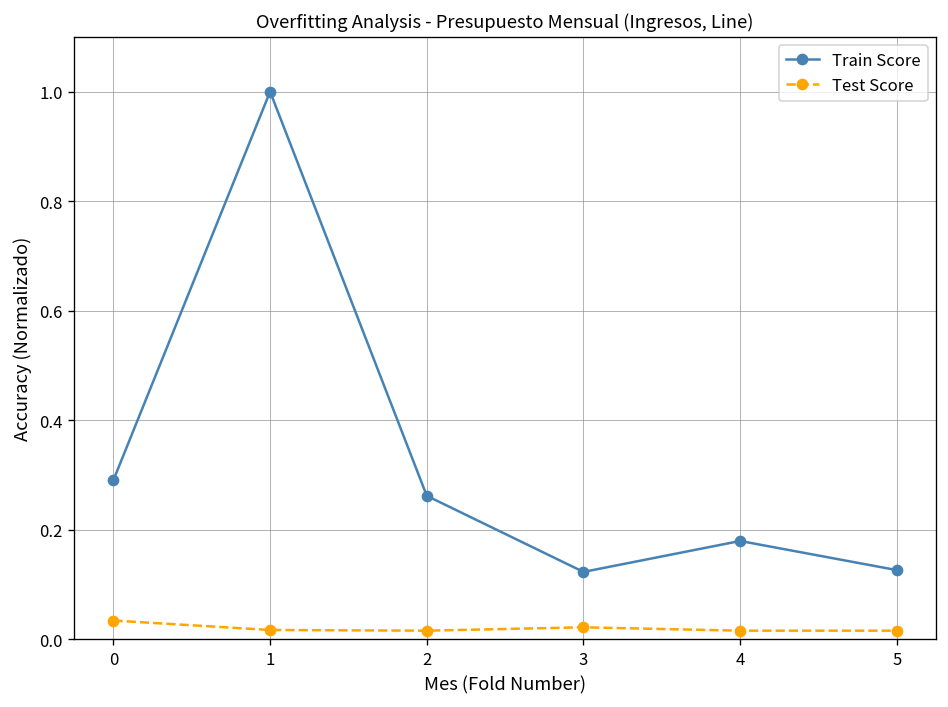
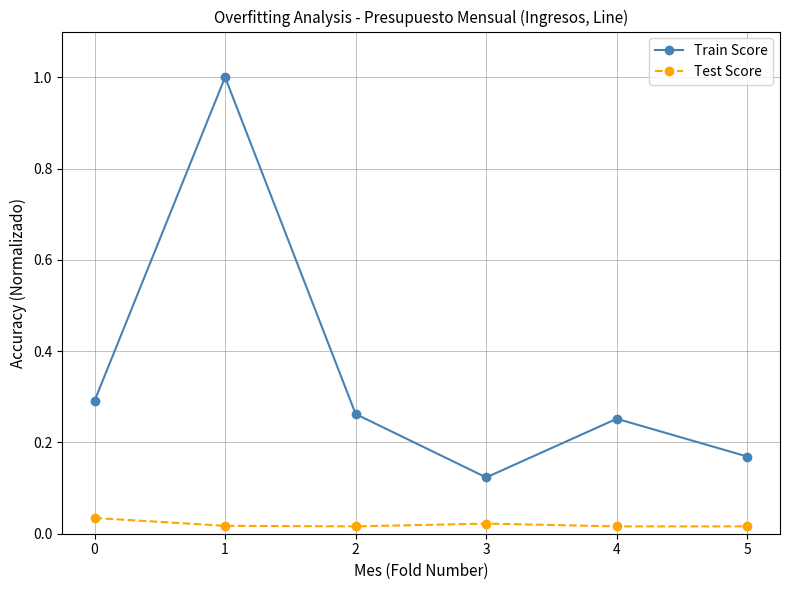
Train Score, 4: 0.18 -> 0.25
Train Score, 5: 0.13 -> 0.17
